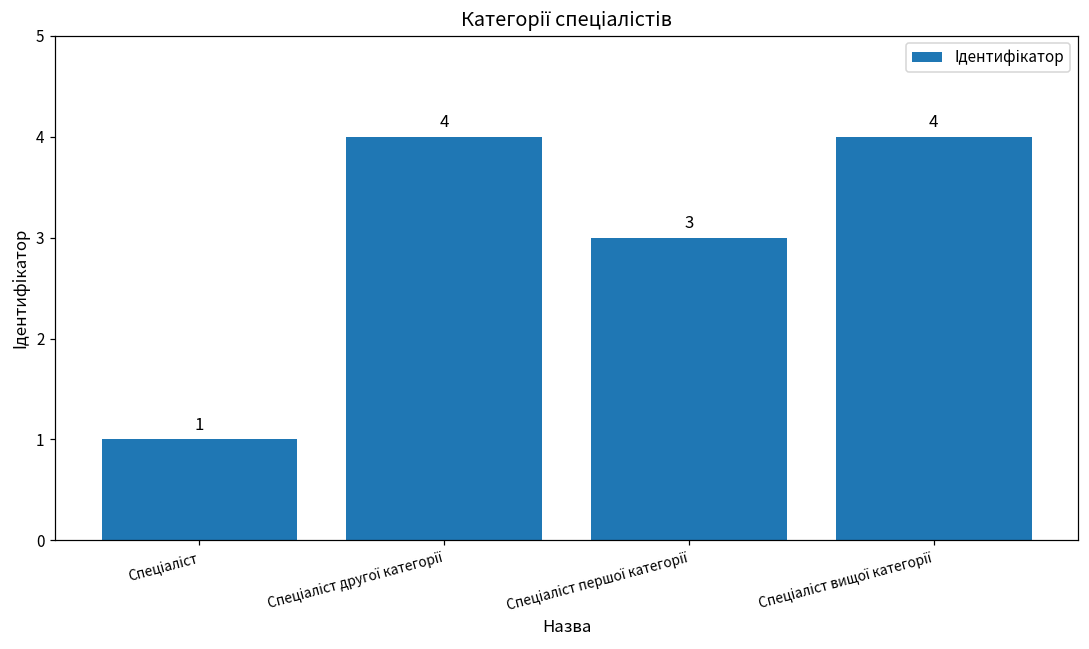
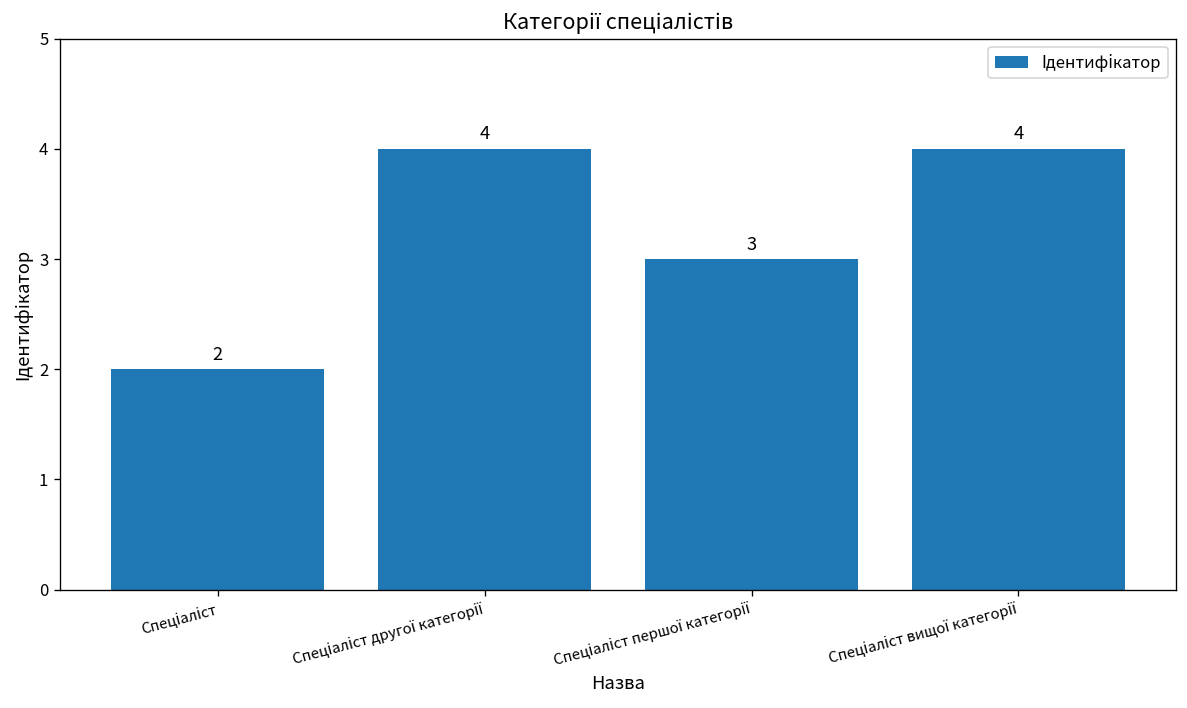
Спеціаліст: 1 -> 2
